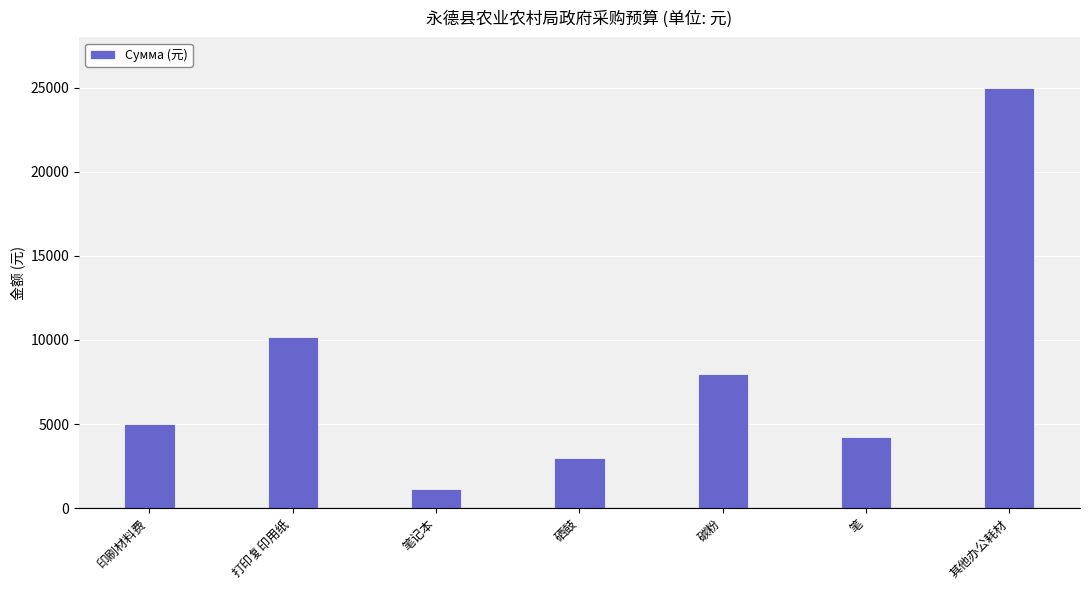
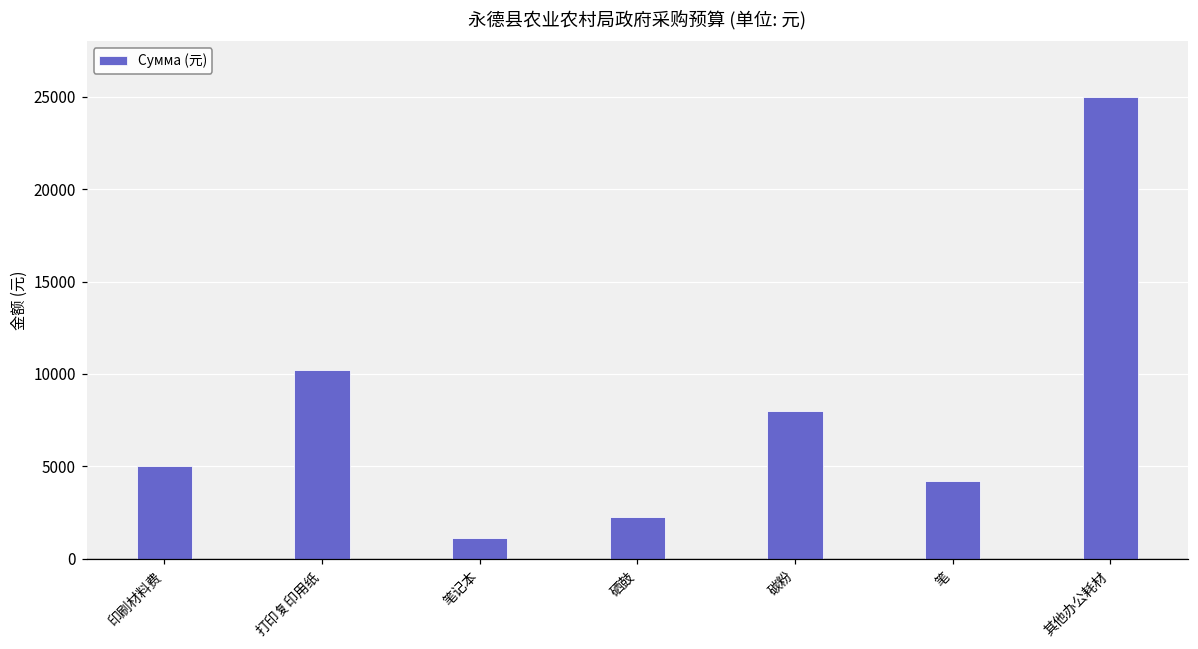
硒鼓: 3000 -> 2200
